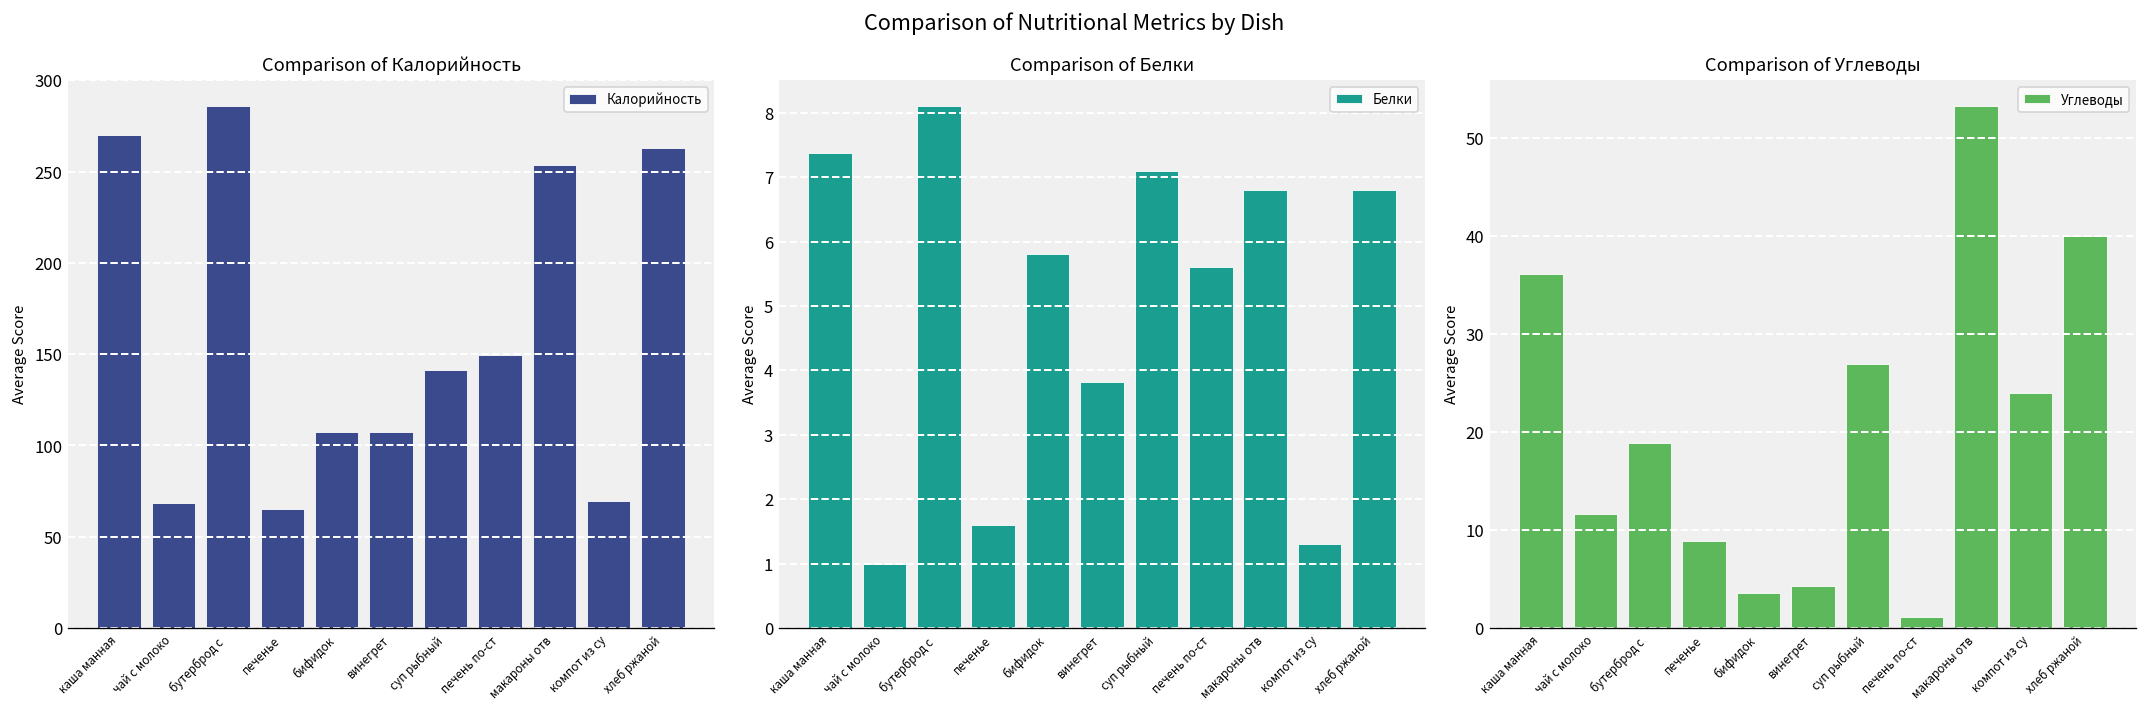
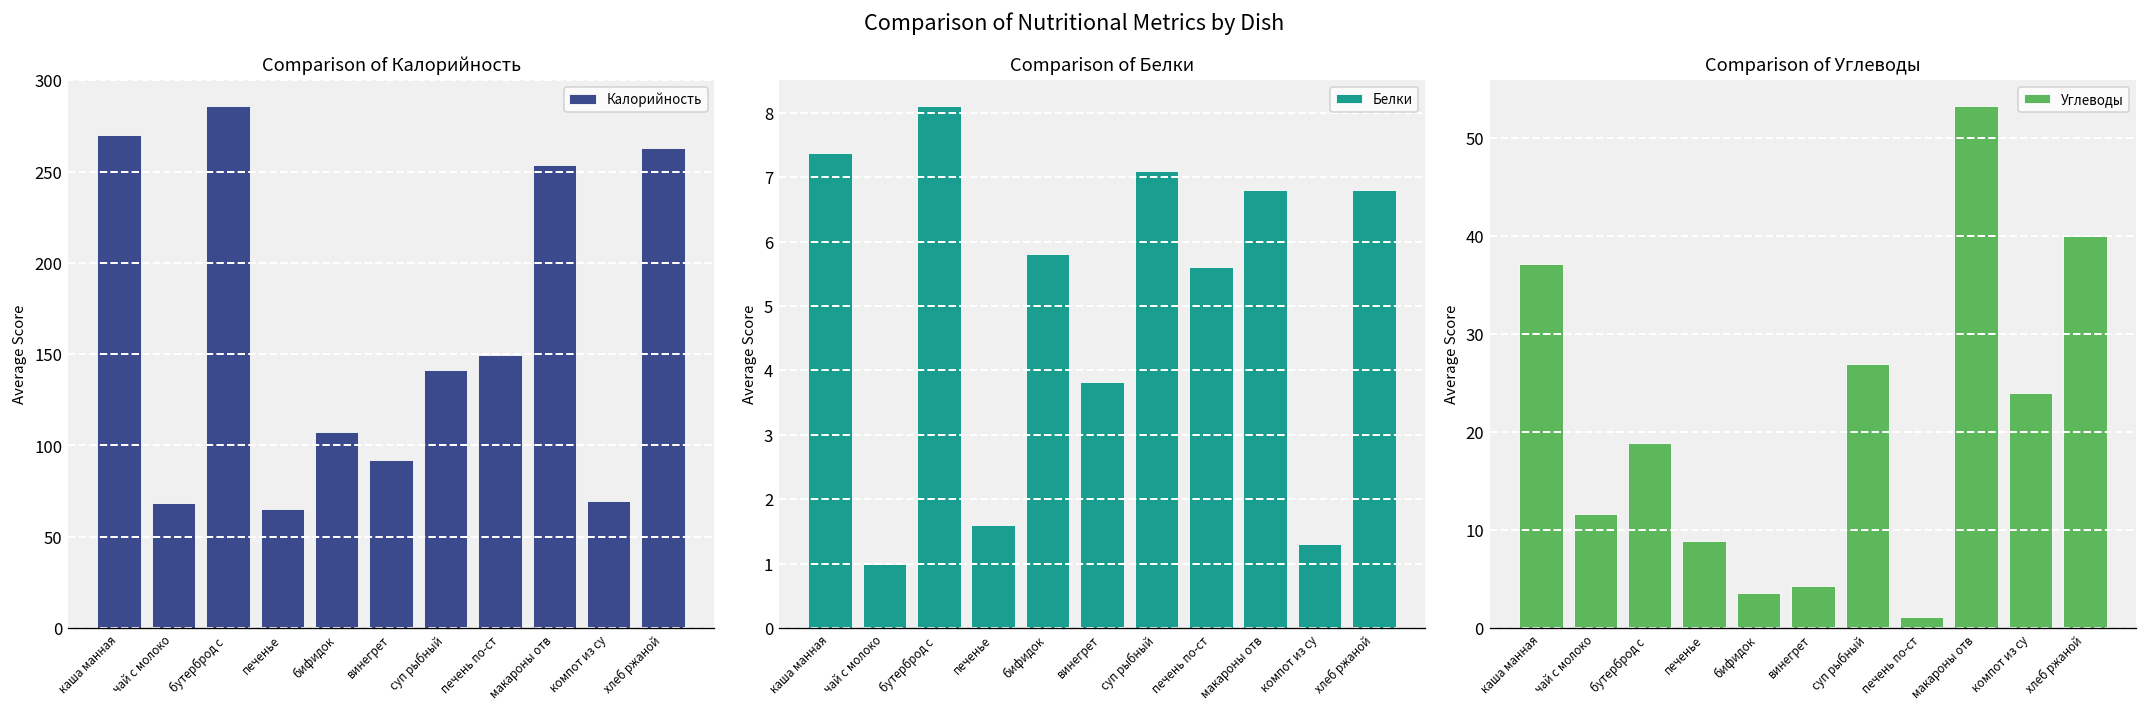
Comparison of Калорийность, винегрет: 107 -> 92
Comparison of Углеводы, каша манная: 36 -> 37
